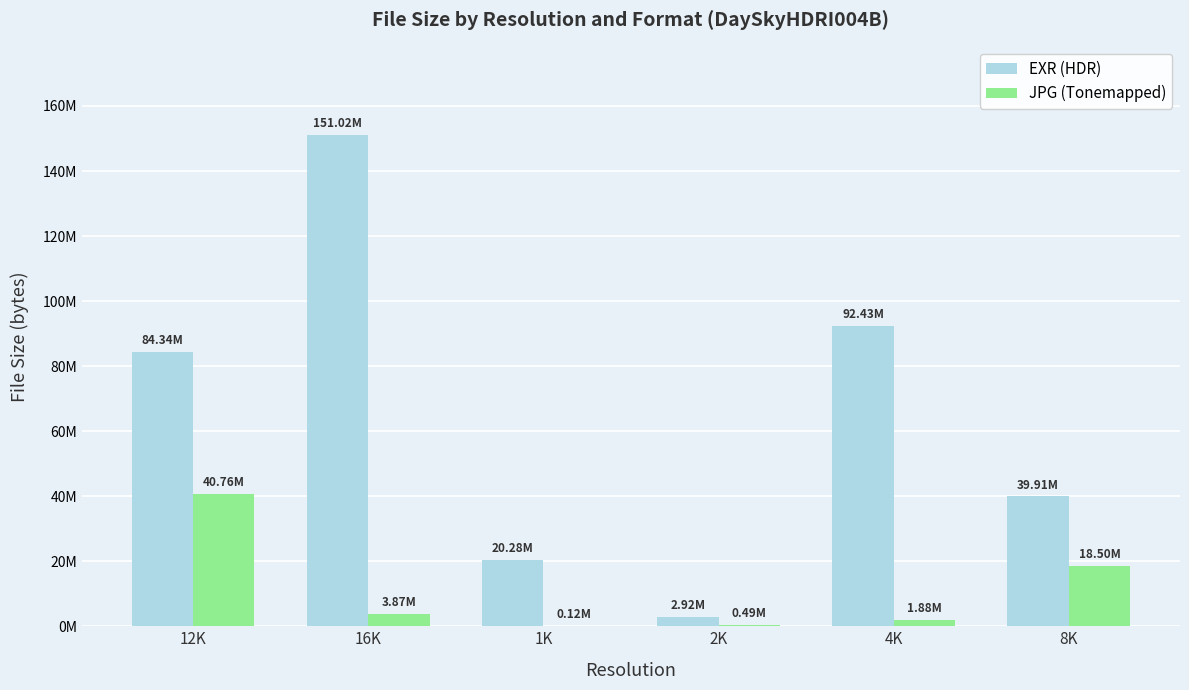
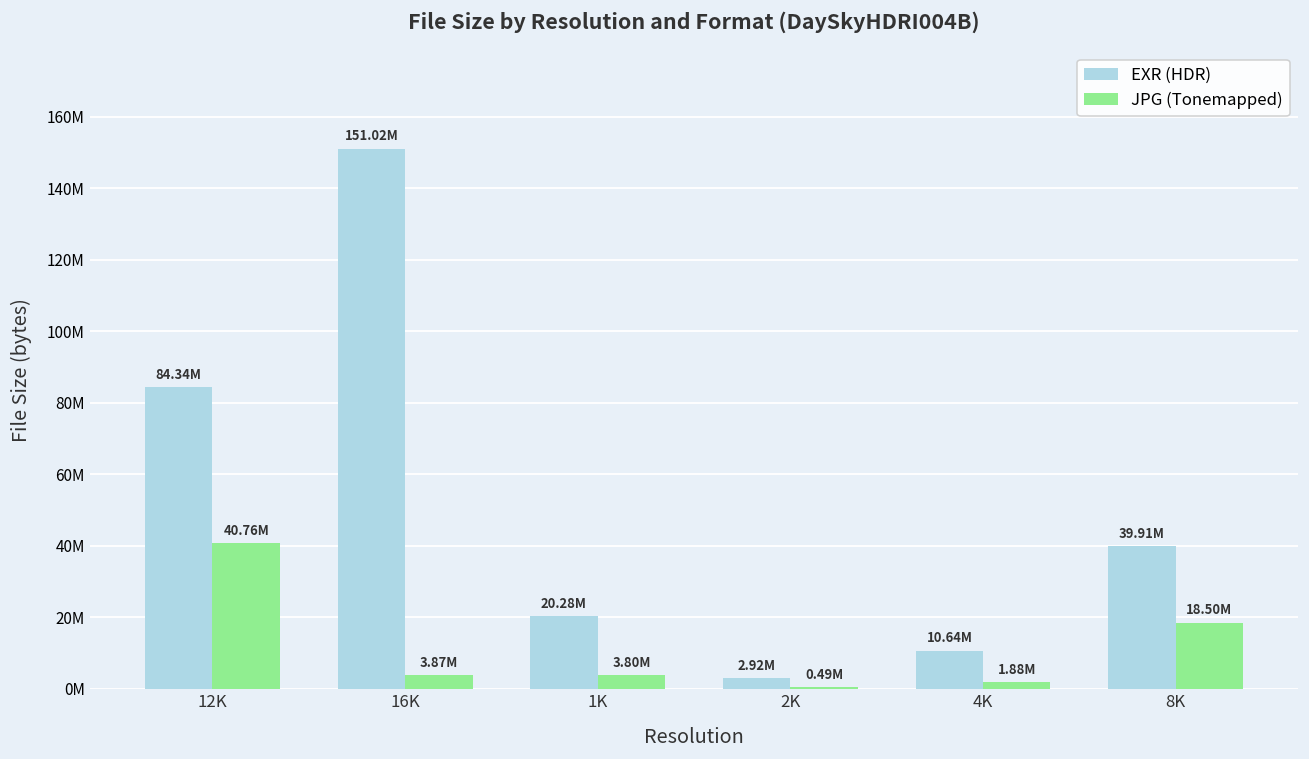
JPG (Tonemapped), 1K: 0.12M -> 3.80M
EXR (HDR), 4K: 92.43M -> 10.64M
